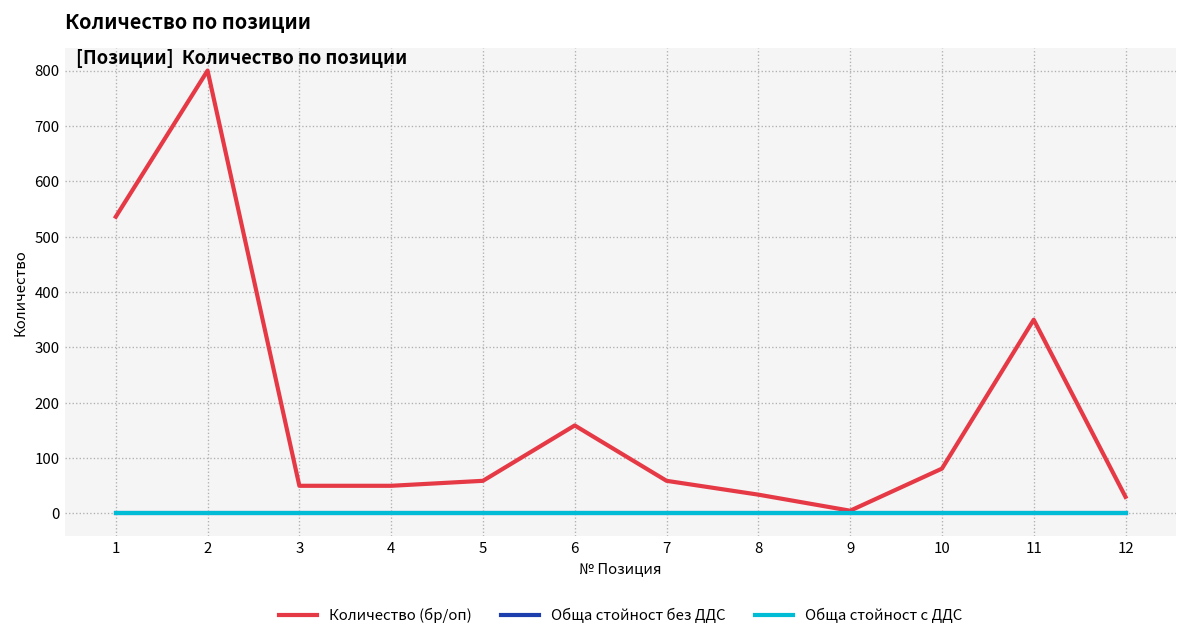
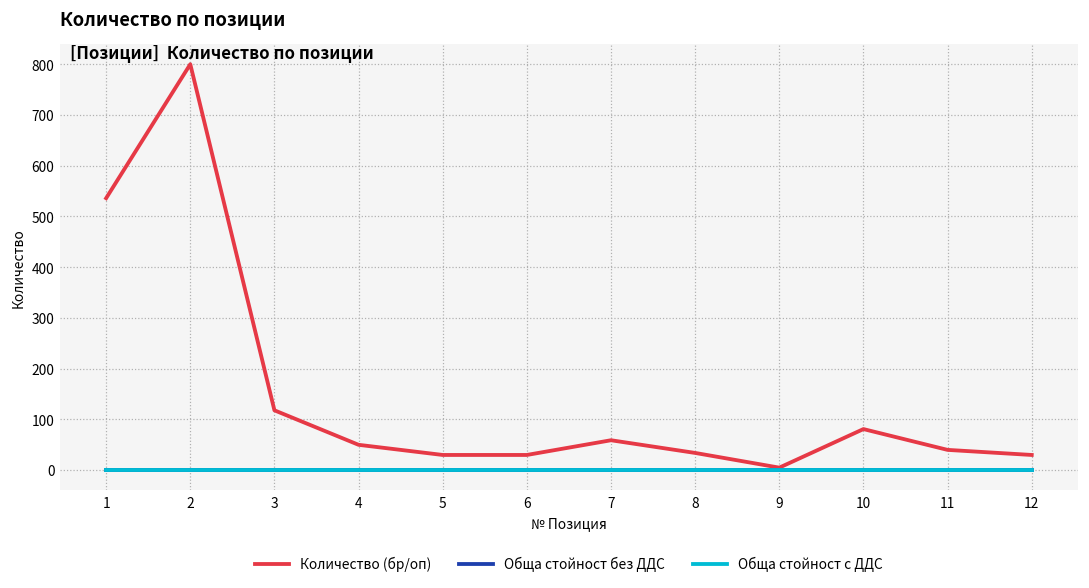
Количество (бр/оп), 3: 50 -> 120
Количество (бр/оп), 5: 60 -> 30
Количество (бр/оп), 6: 160 -> 30
Количество (бр/оп), 11: 350 -> 40
